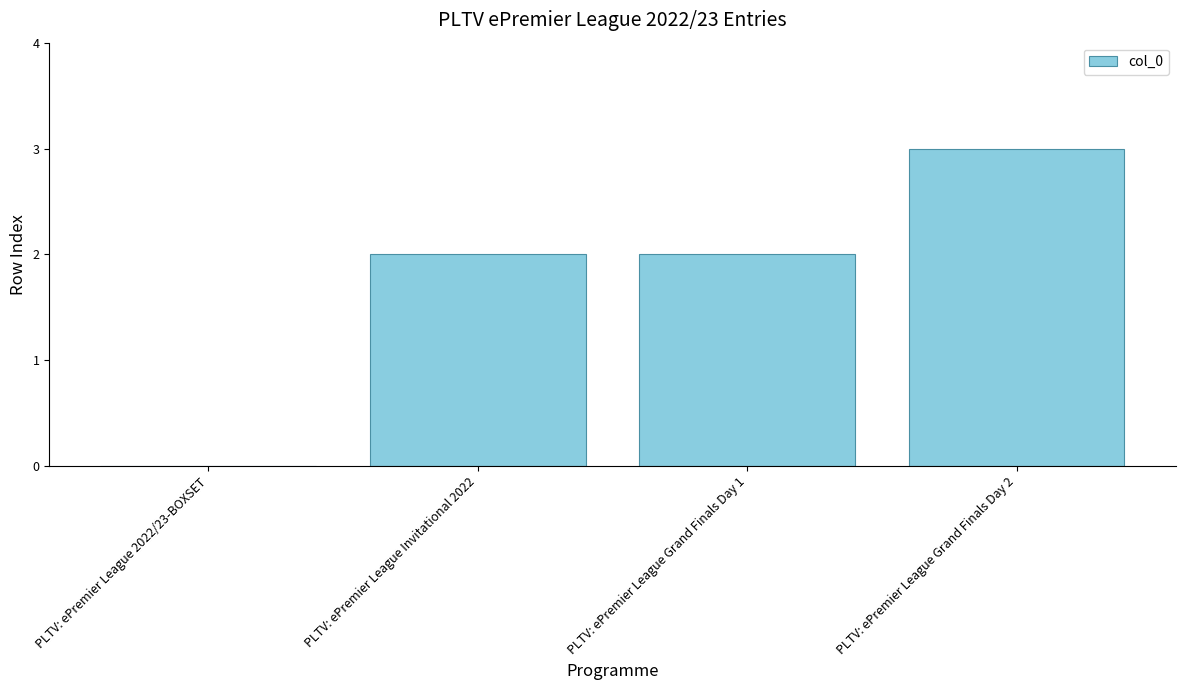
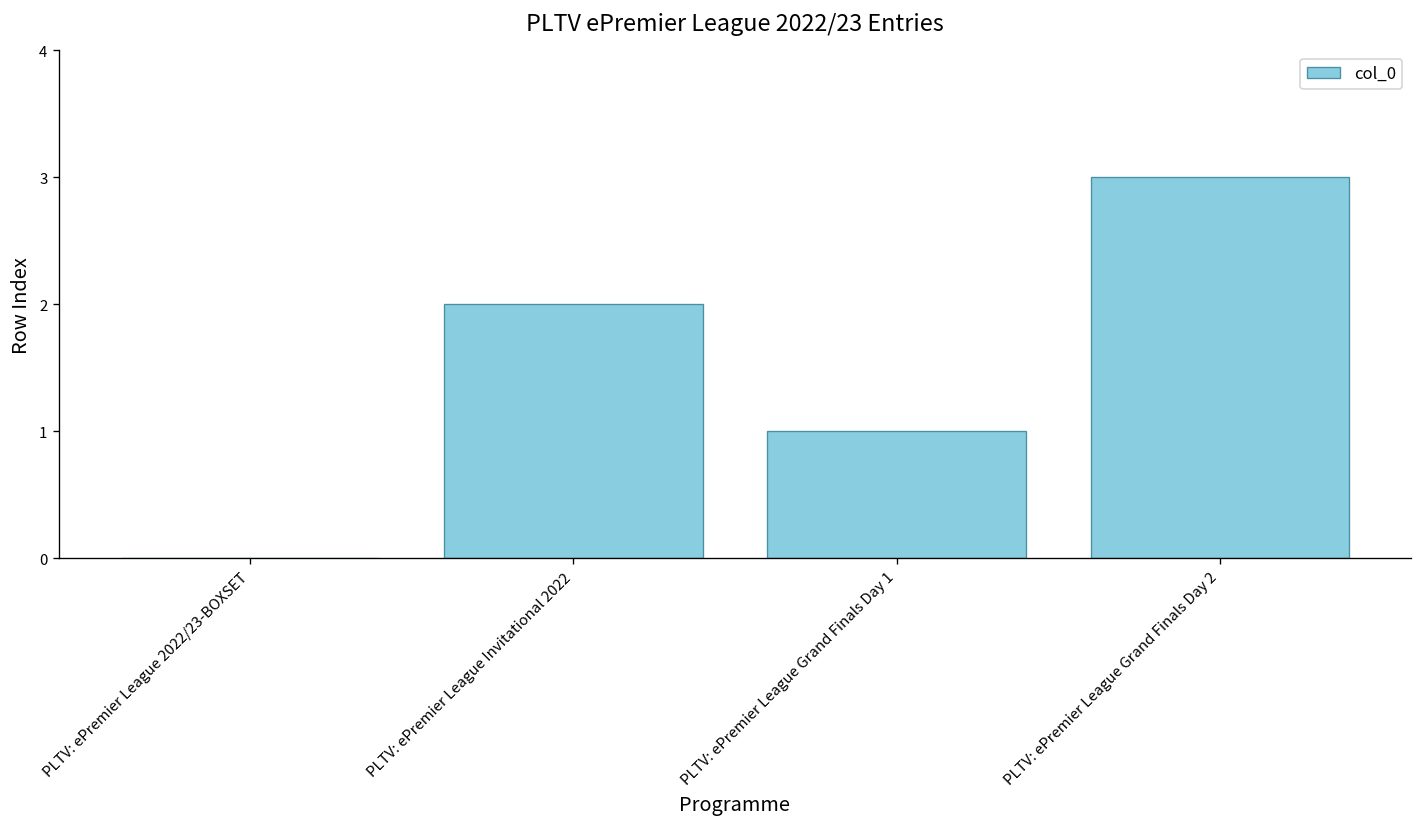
PLTV: ePremier League Grand Finals Day 1: 2 -> 1
